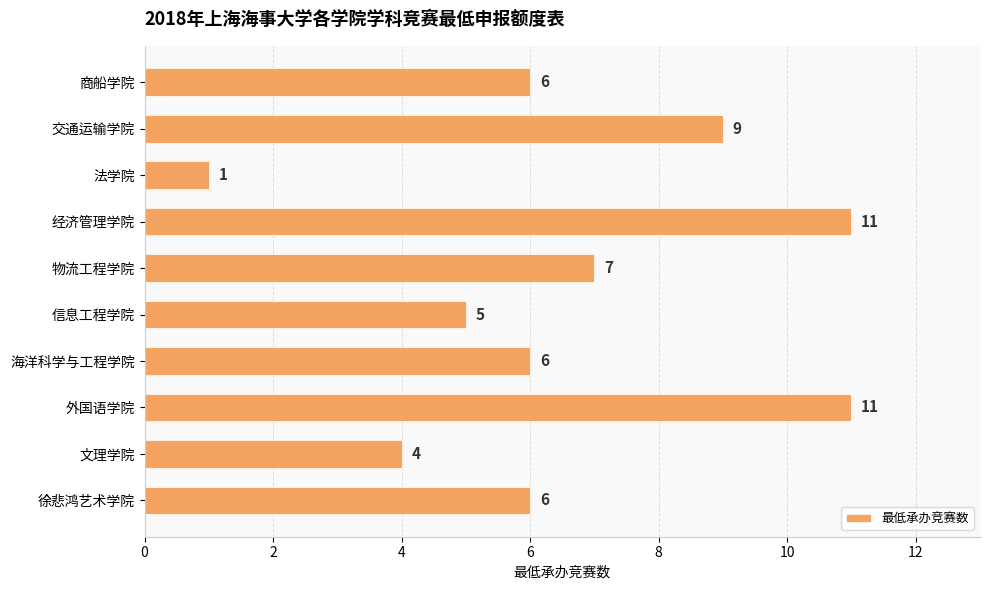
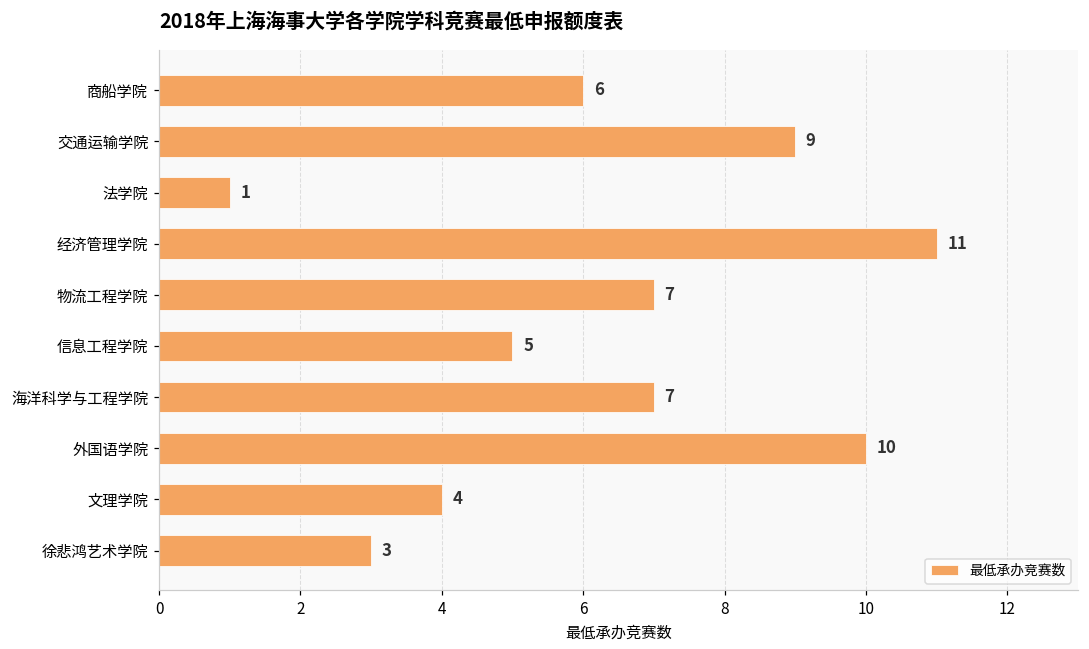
海洋科学与工程学院: 6 -> 7
外国语学院: 11 -> 10
徐悲鸿艺术学院: 6 -> 3
